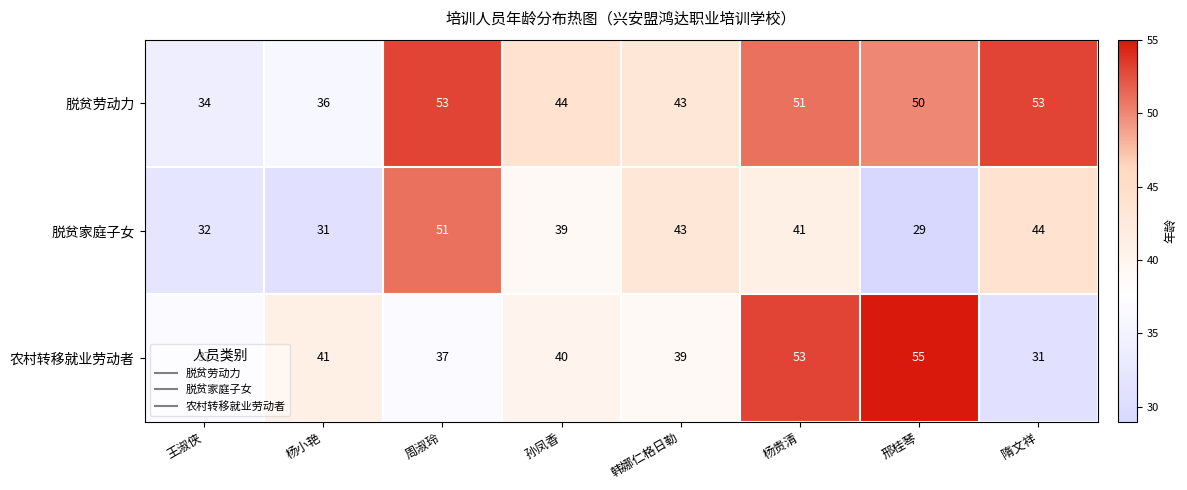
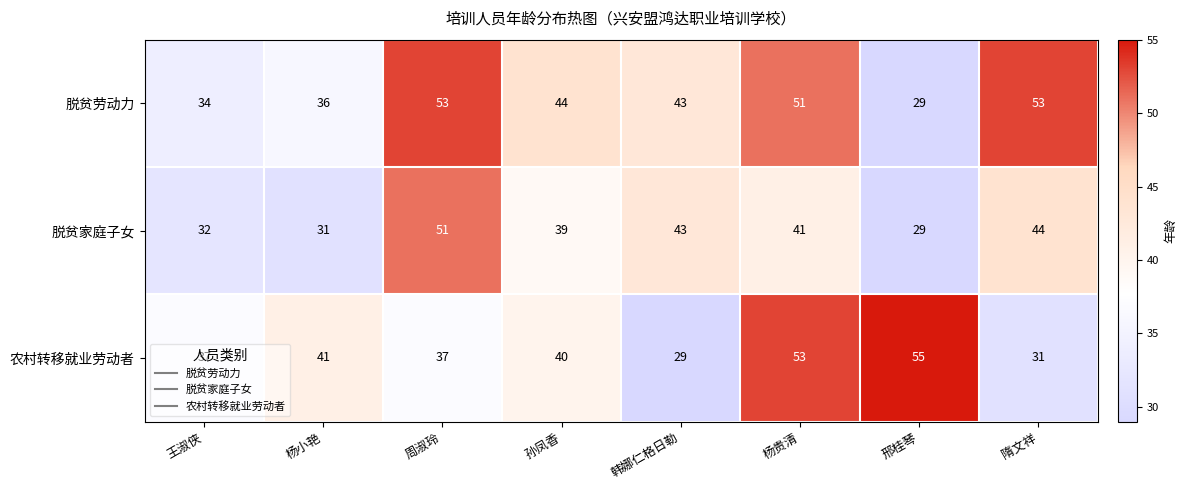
脱贫劳动力, 邢桂琴: 50 -> 29
农村转移就业劳动者, 韩娜仁格日勒: 39 -> 29
